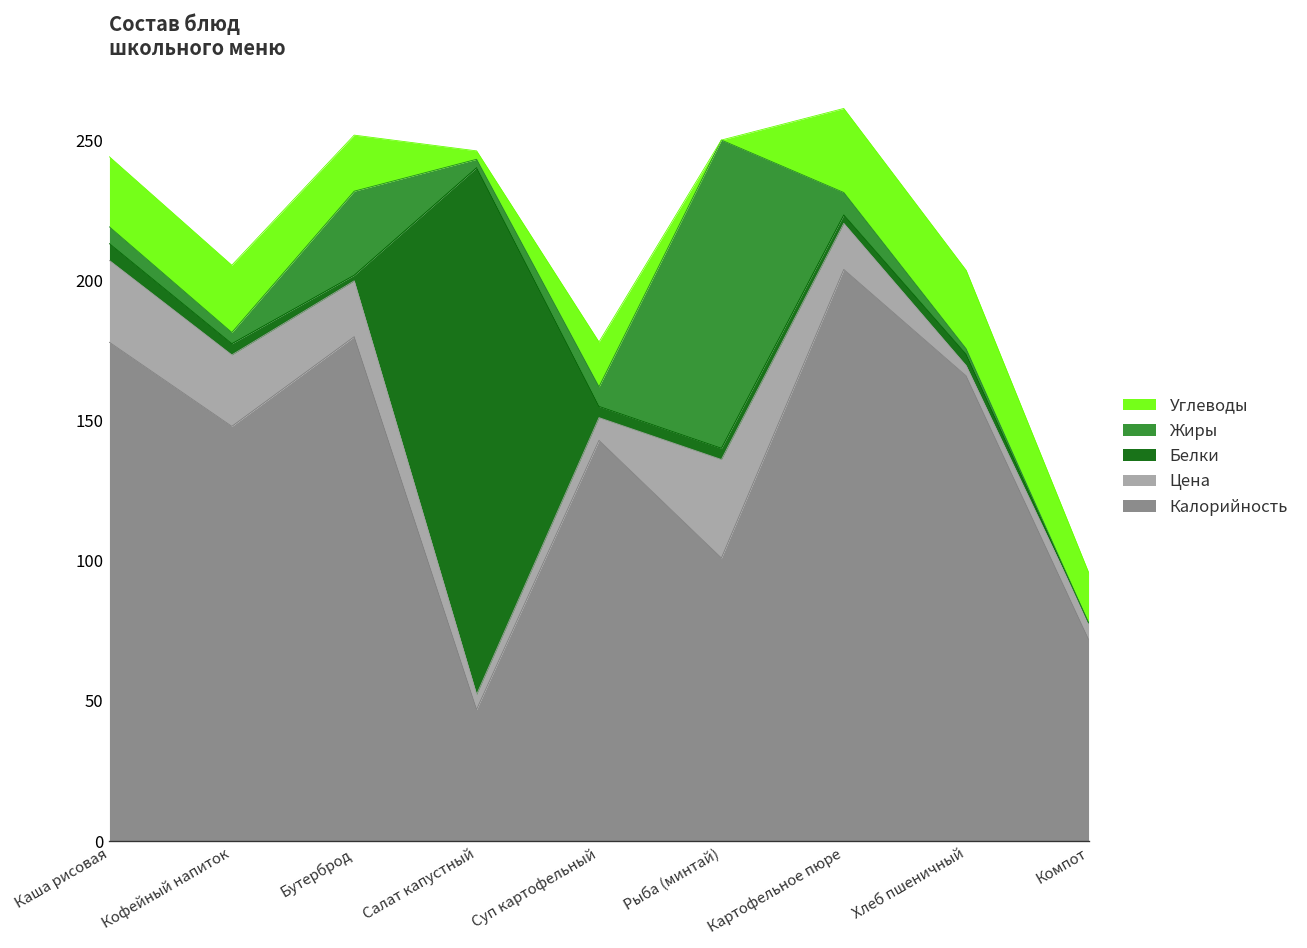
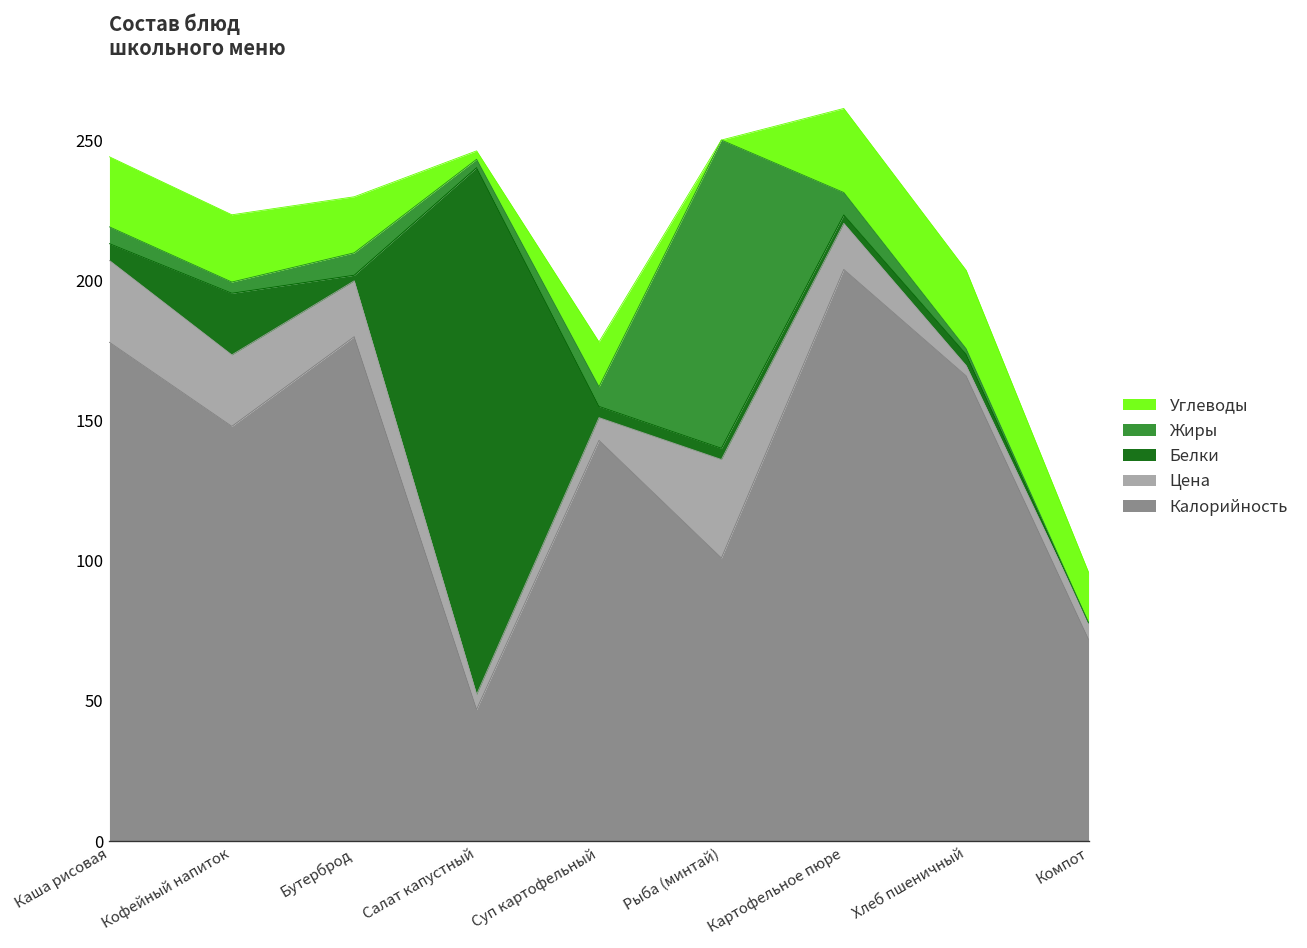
Белки, Кофейный напиток: 4 -> 22
Жиры, Бутерброд: 30 -> 8
